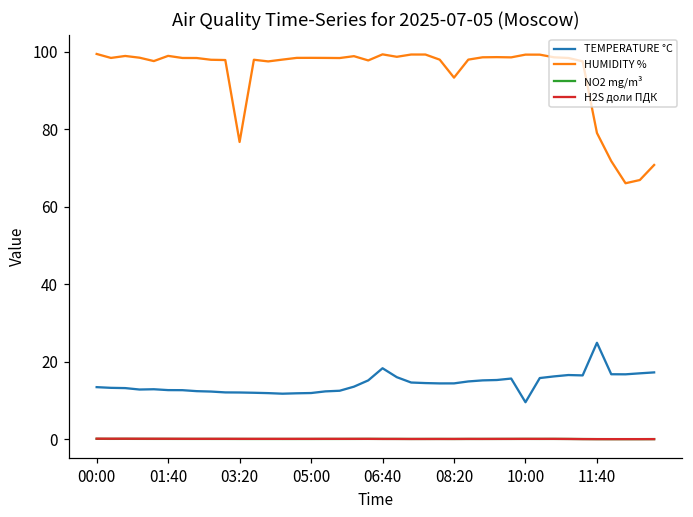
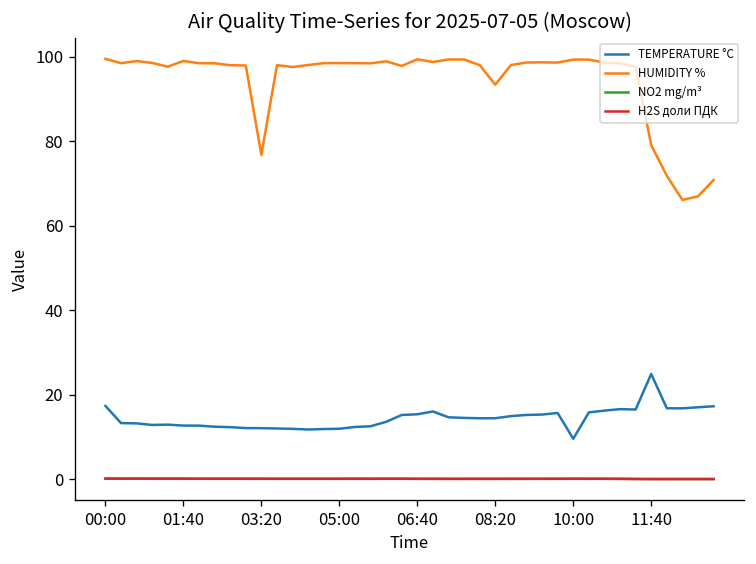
TEMPERATURE °C, 00:00: 13 -> 17
TEMPERATURE °C, 06:40: 18 -> 15
